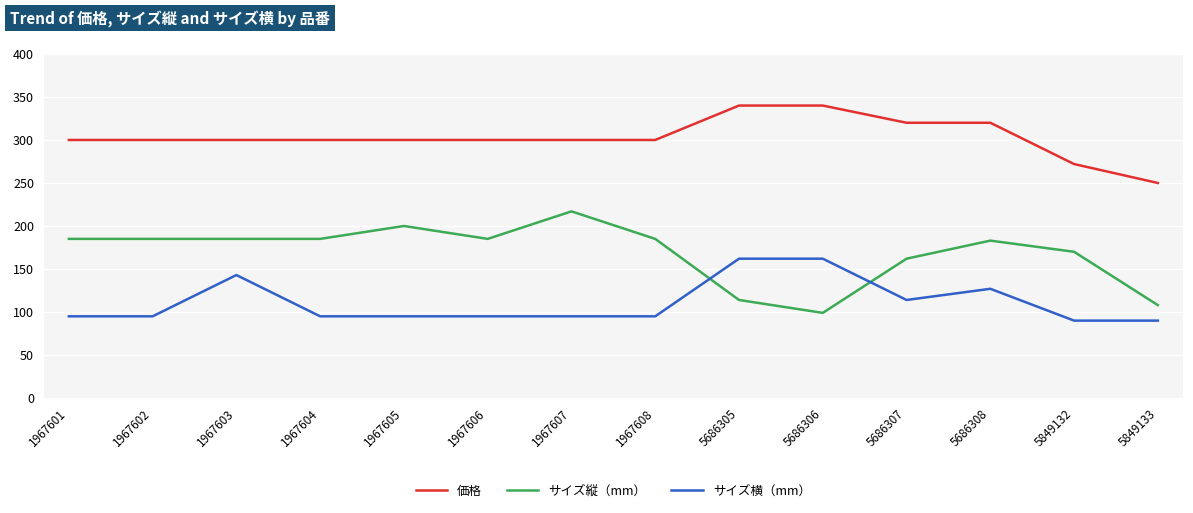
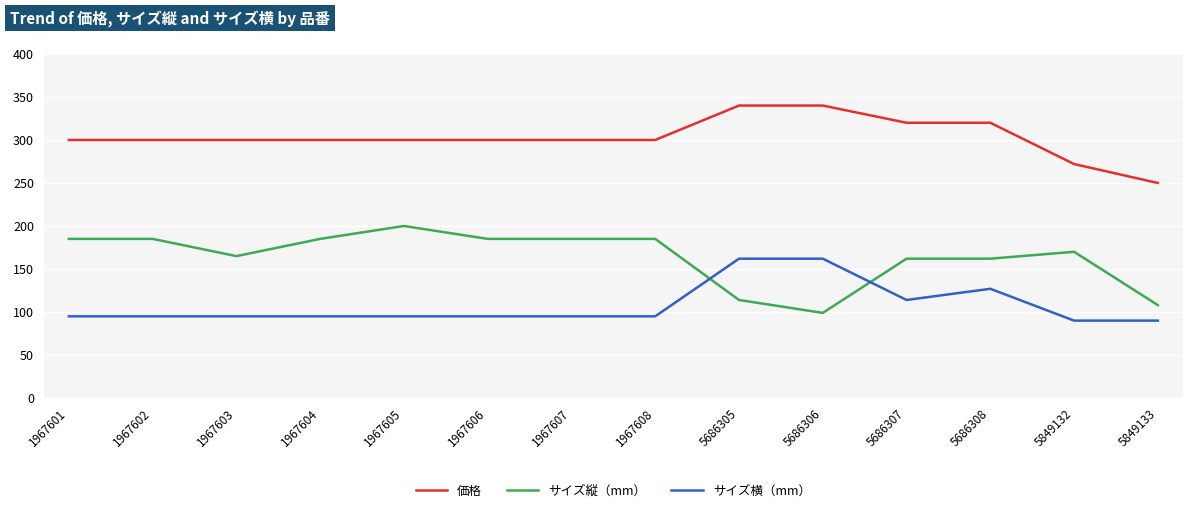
サイズ縦（mm）, 1967603: 190 -> 170
サイズ横（mm）, 1967603: 140 -> 100
サイズ縦（mm）, 1967607: 220 -> 190
サイズ縦（mm）, 5686308: 180 -> 160
